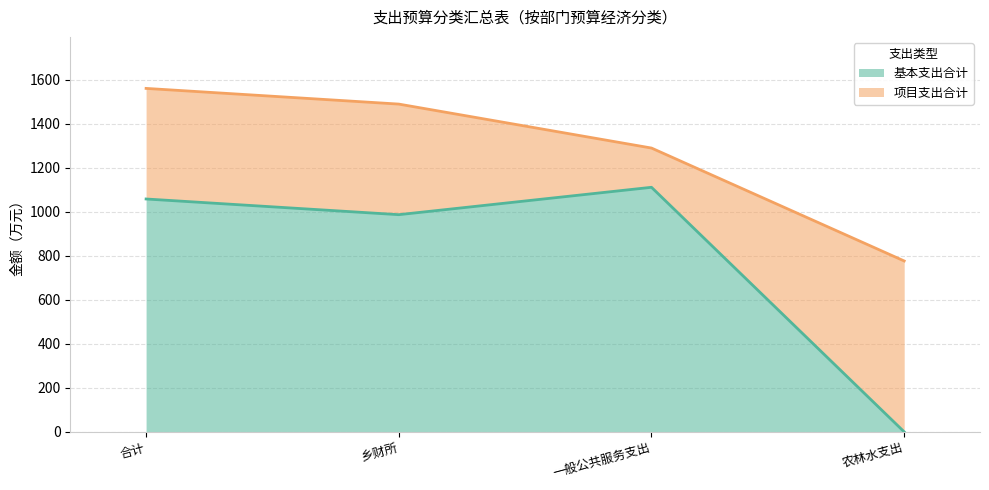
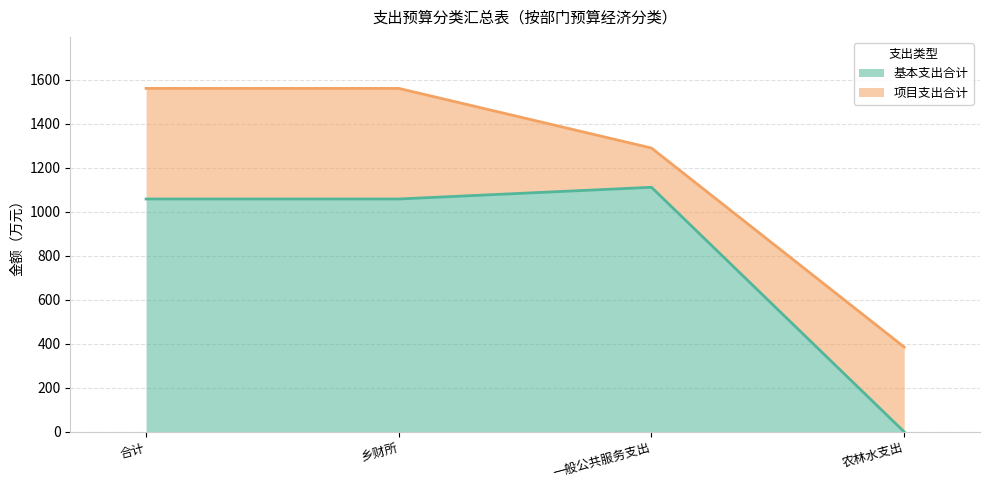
基本支出合计, 乡财所: 990 -> 1060
项目支出合计, 农林水支出: 780 -> 390
